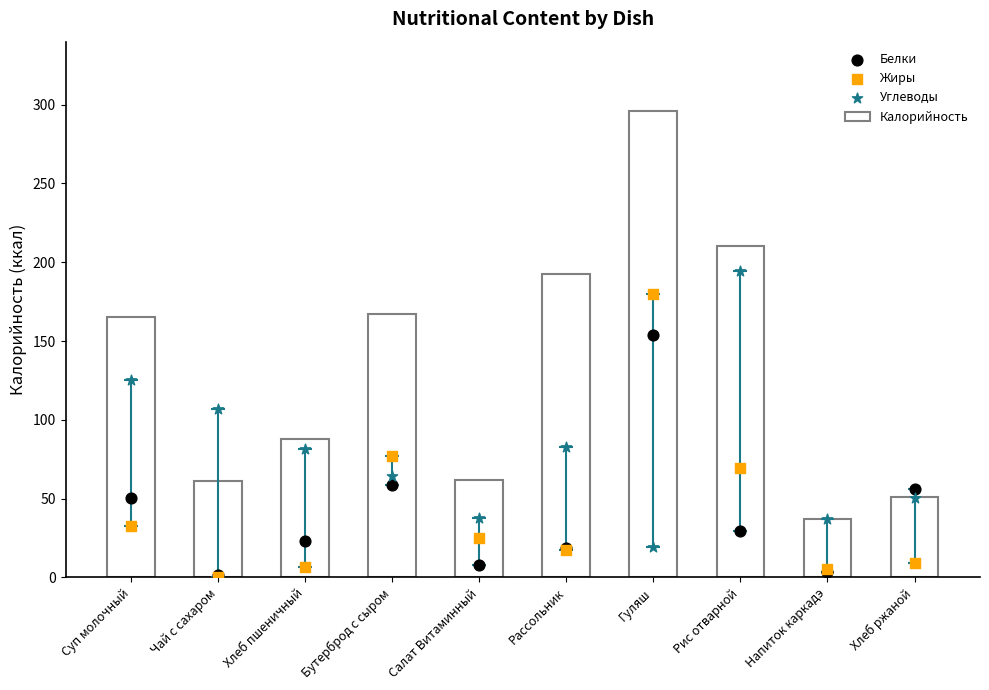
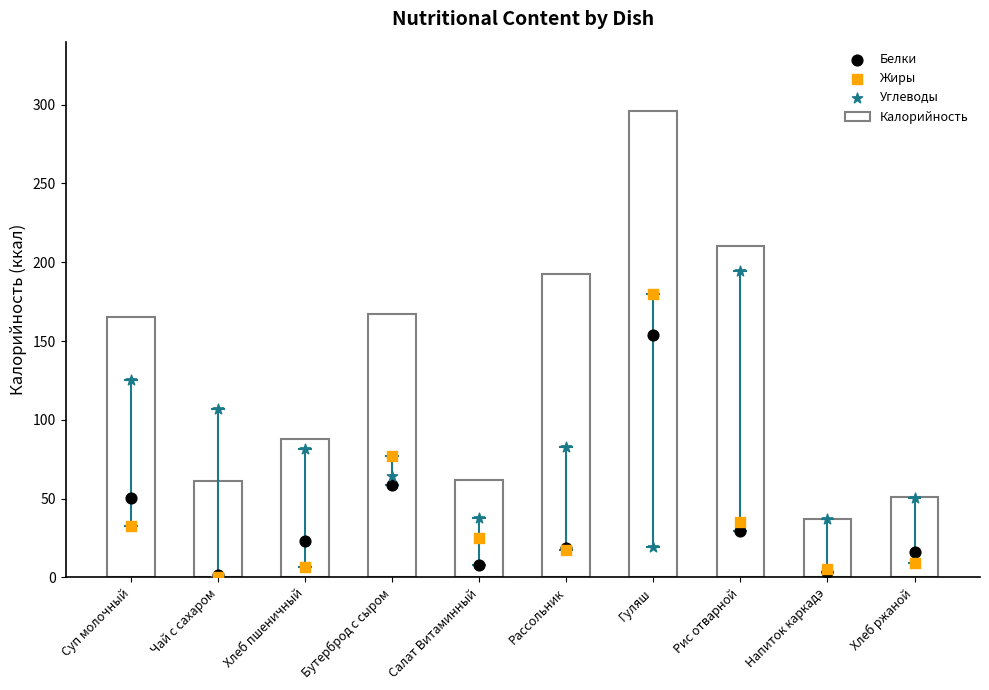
Жиры, Рис отварной: 70 -> 35
Белки, Хлеб ржаной: 56 -> 16
